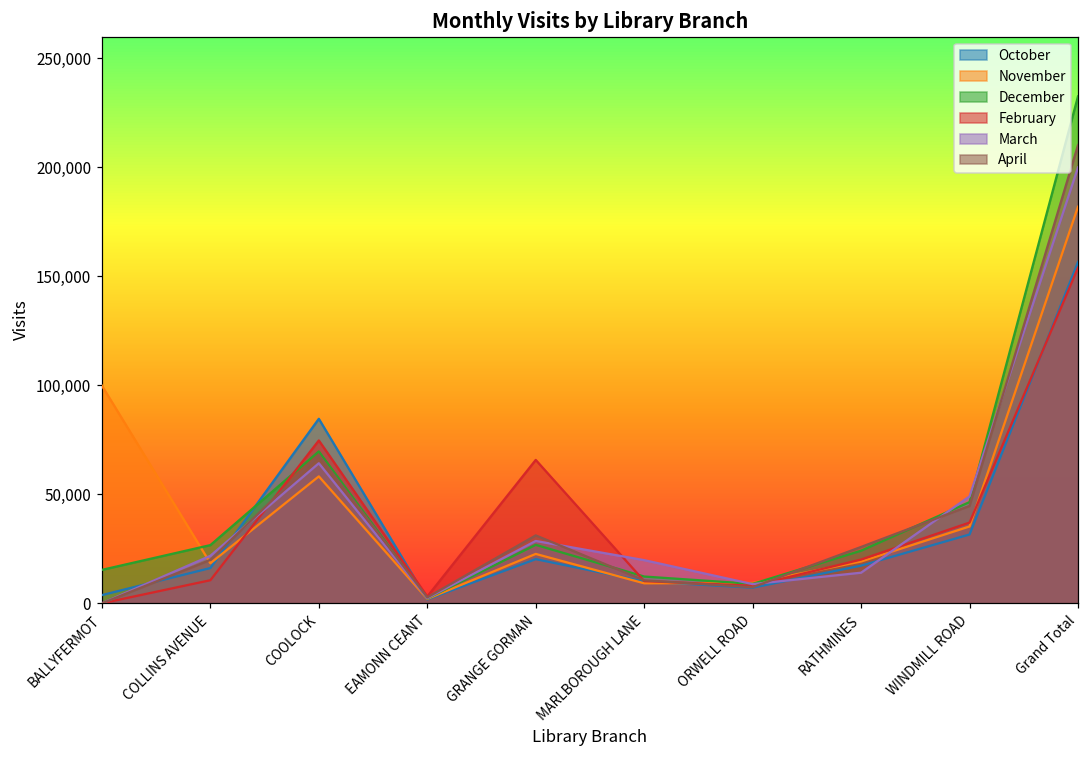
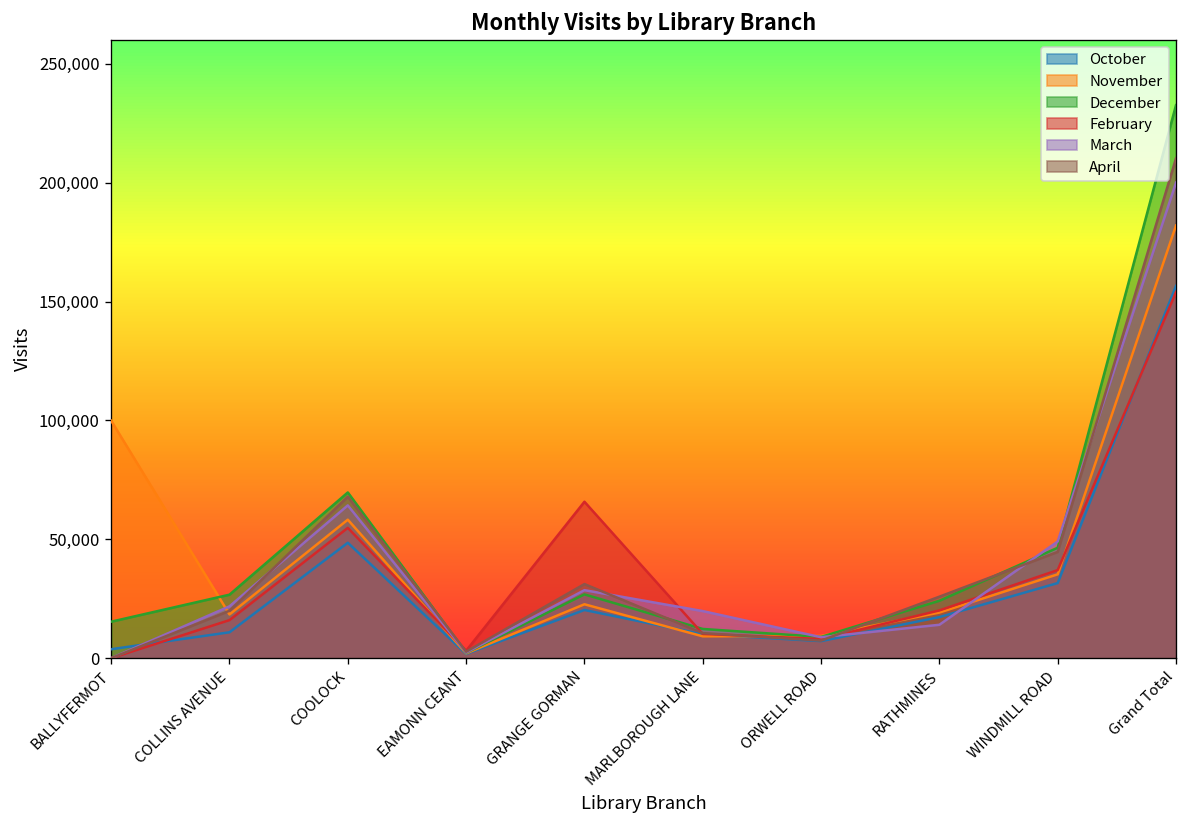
October, COLLINS AVENUE: 16,000 -> 11,000
February, COLLINS AVENUE: 11,000 -> 16,000
October, COOLOCK: 85,000 -> 49,000
February, COOLOCK: 75,000 -> 55,000
